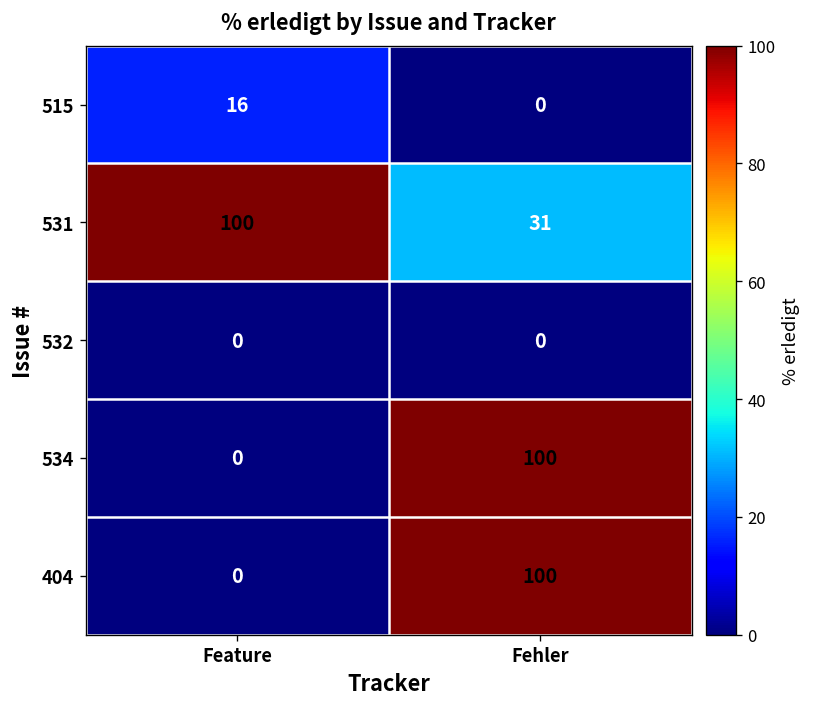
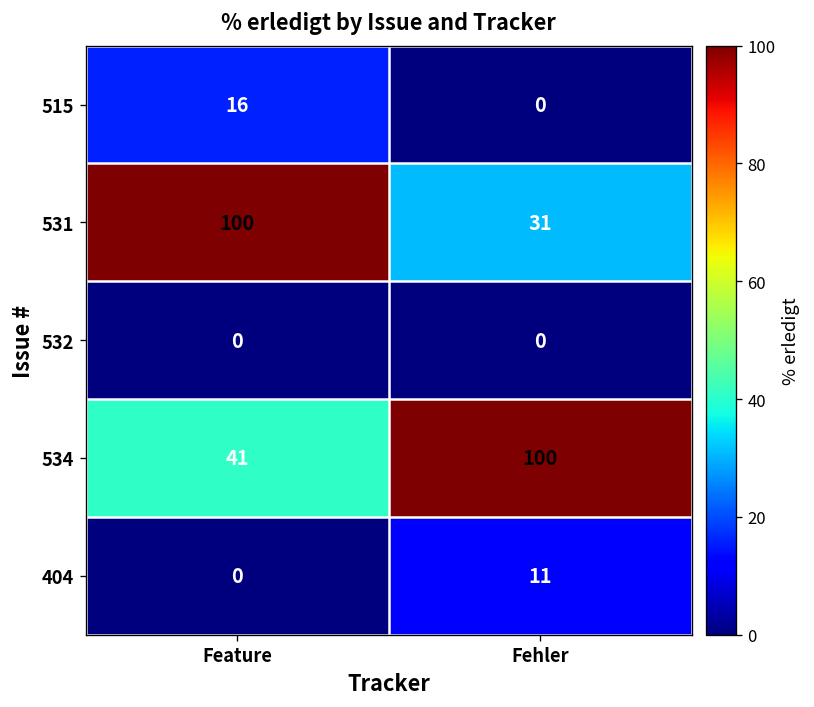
534, Feature: 0 -> 41
404, Fehler: 100 -> 11
